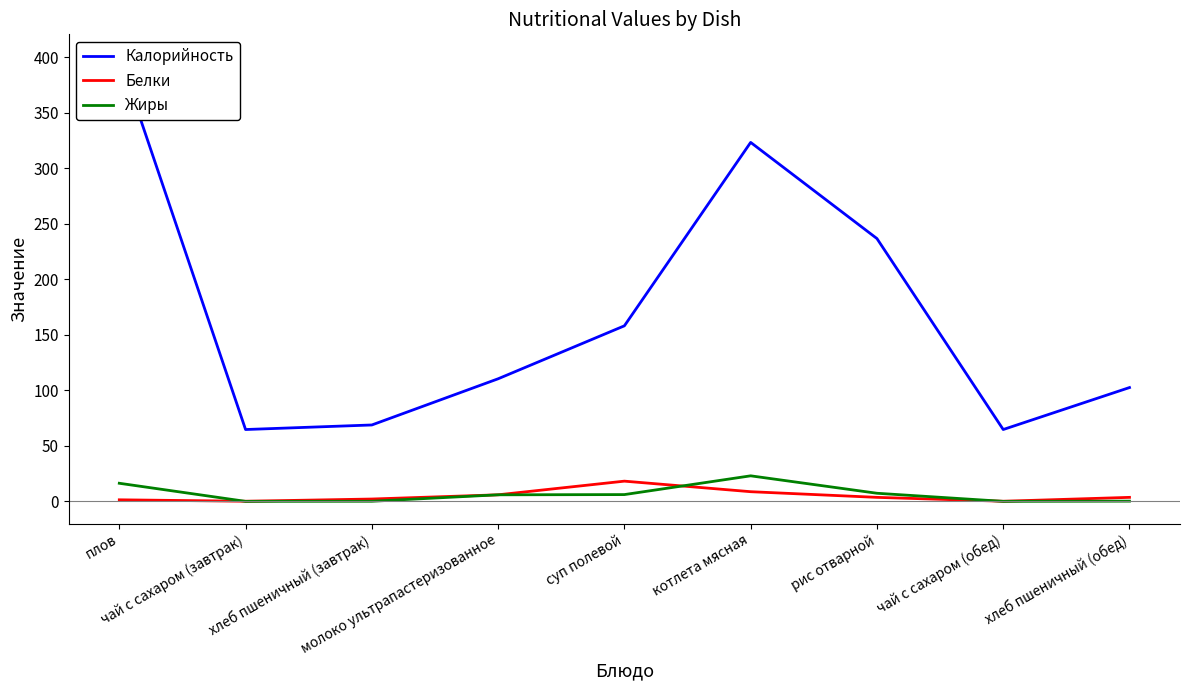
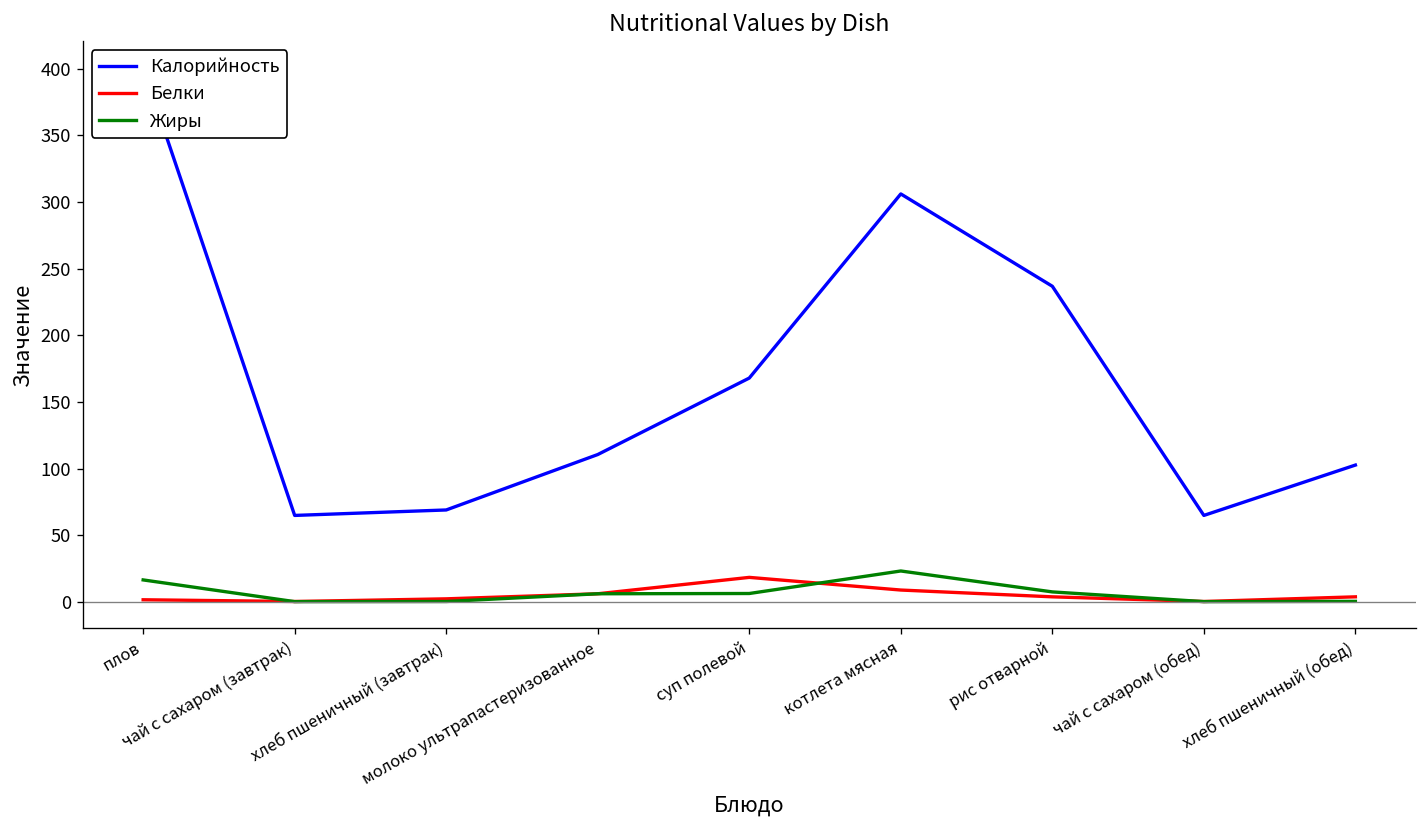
Калорийность, суп полевой: 158 -> 168
Калорийность, котлета мясная: 323 -> 306
